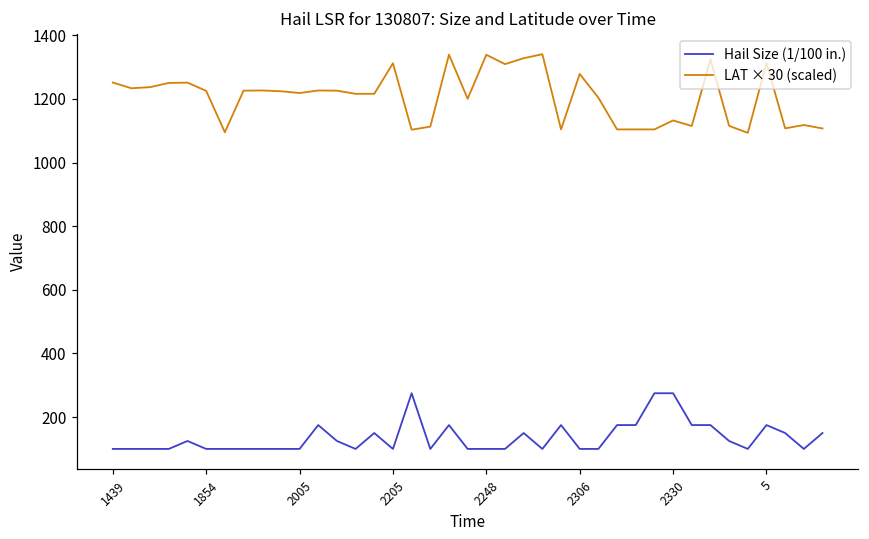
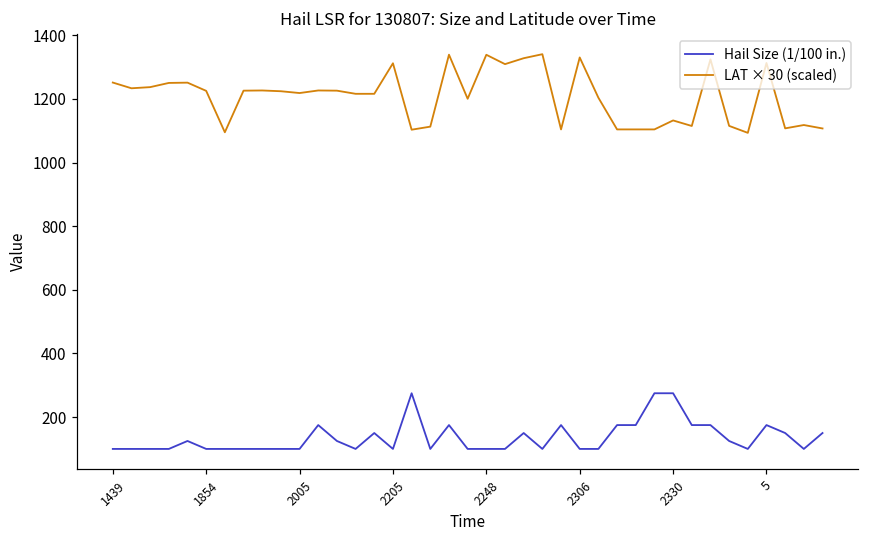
LAT × 30 (scaled), 2306: 1280 -> 1330
